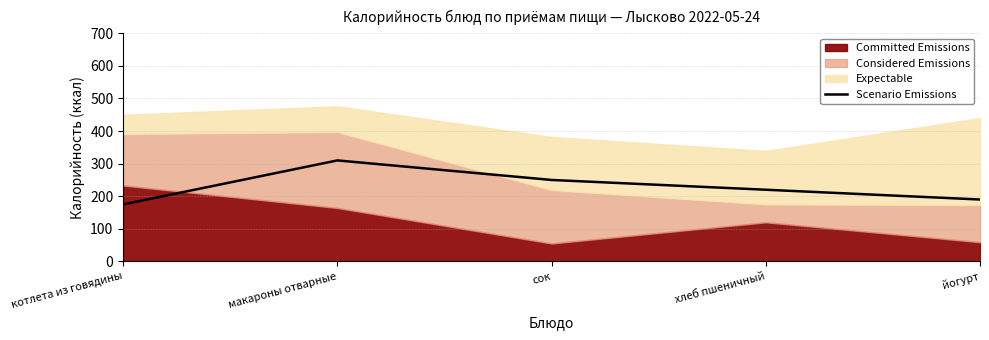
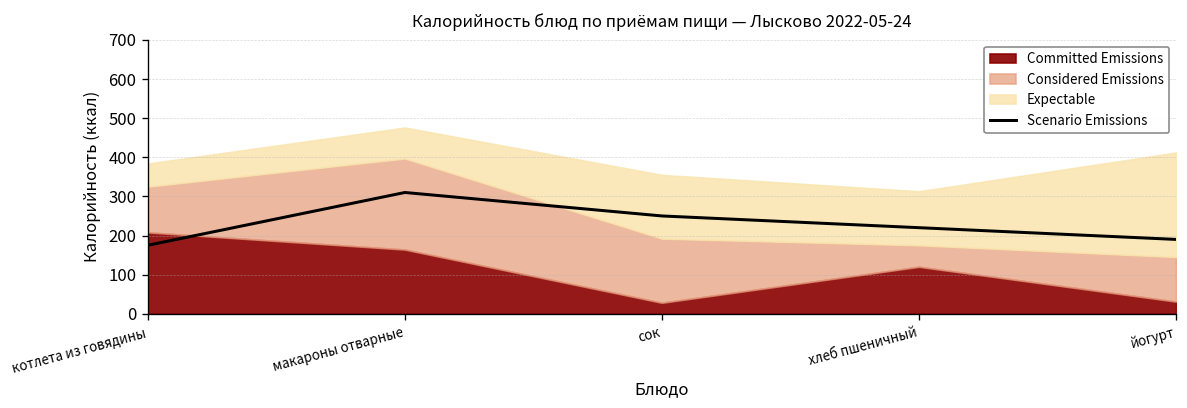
Committed Emissions, котлета из говядины: 230 -> 210
Considered Emissions, котлета из говядины: 160 -> 120
Committed Emissions, сок: 60 -> 30
Expectable, хлеб пшеничный: 160 -> 140
Committed Emissions, йогурт: 60 -> 30
